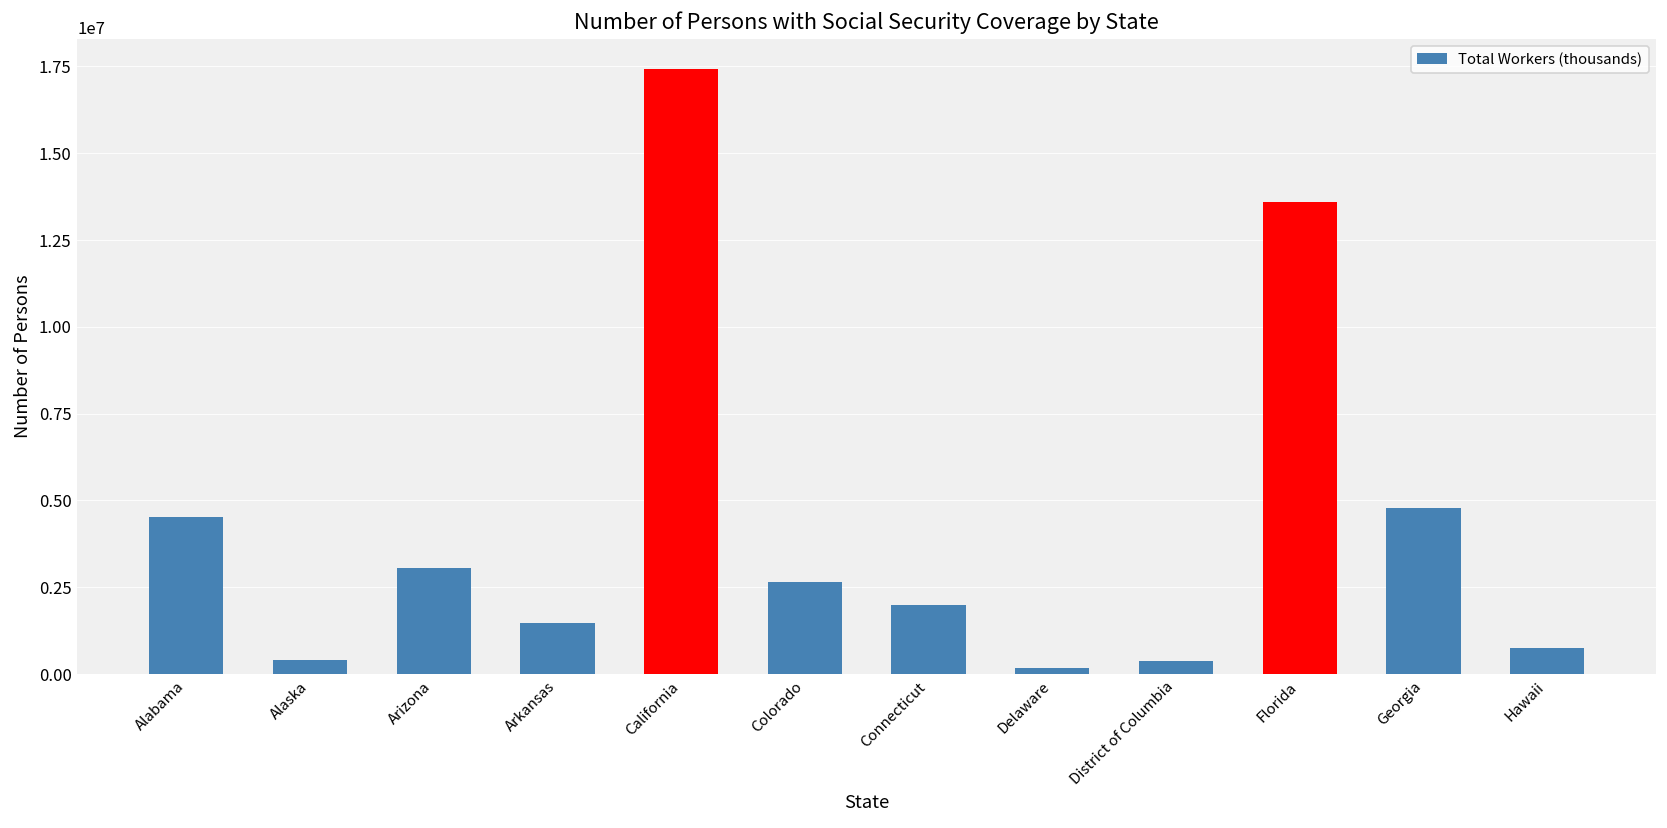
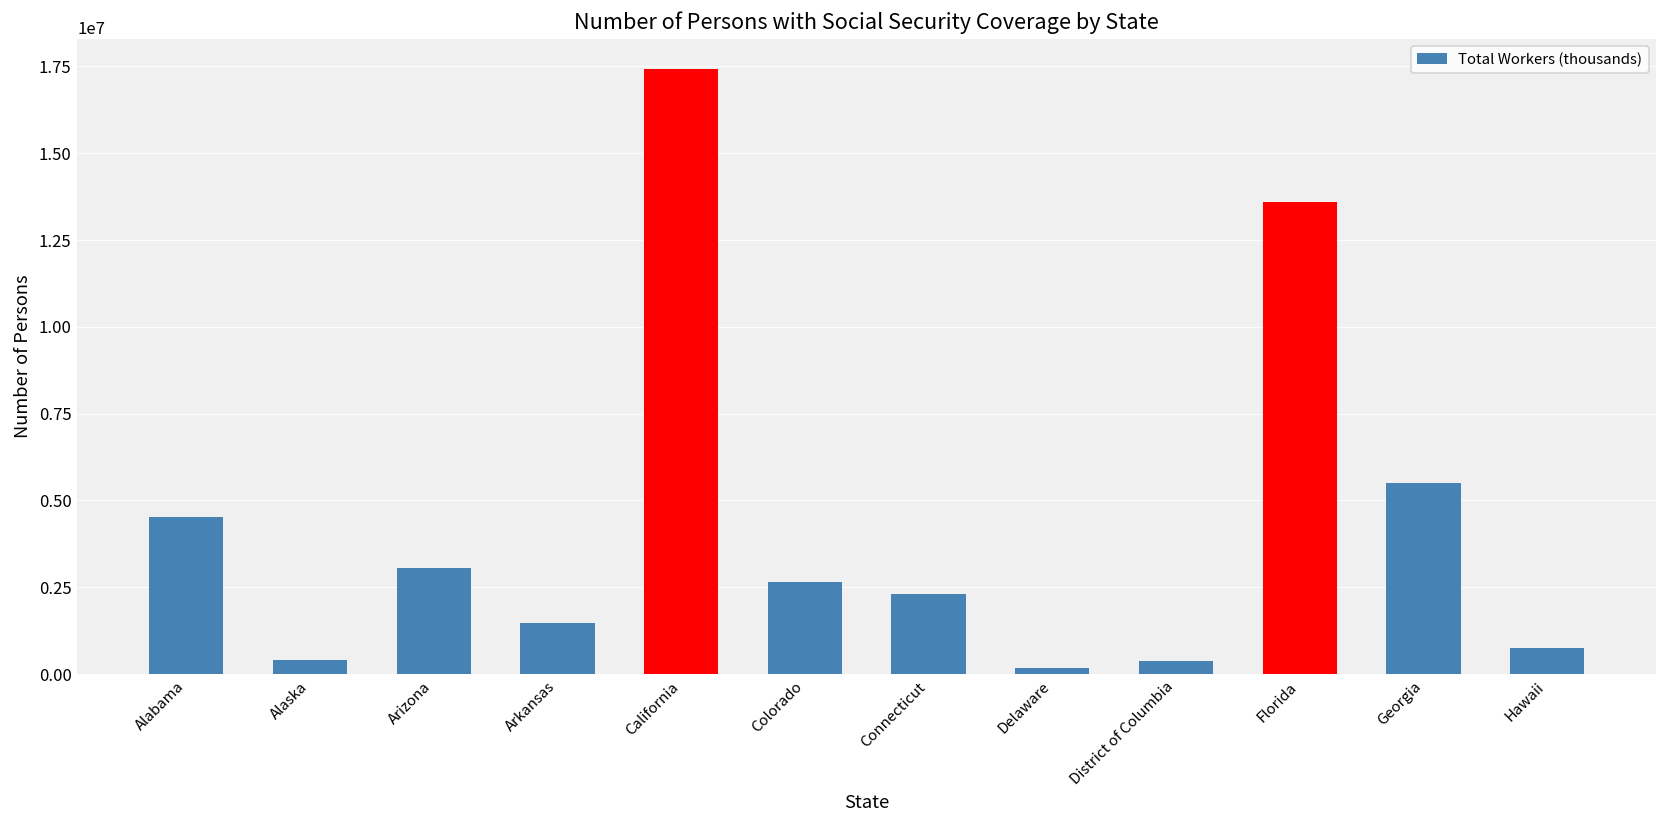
Connecticut: 2000000 -> 2300000
Georgia: 4800000 -> 5500000
